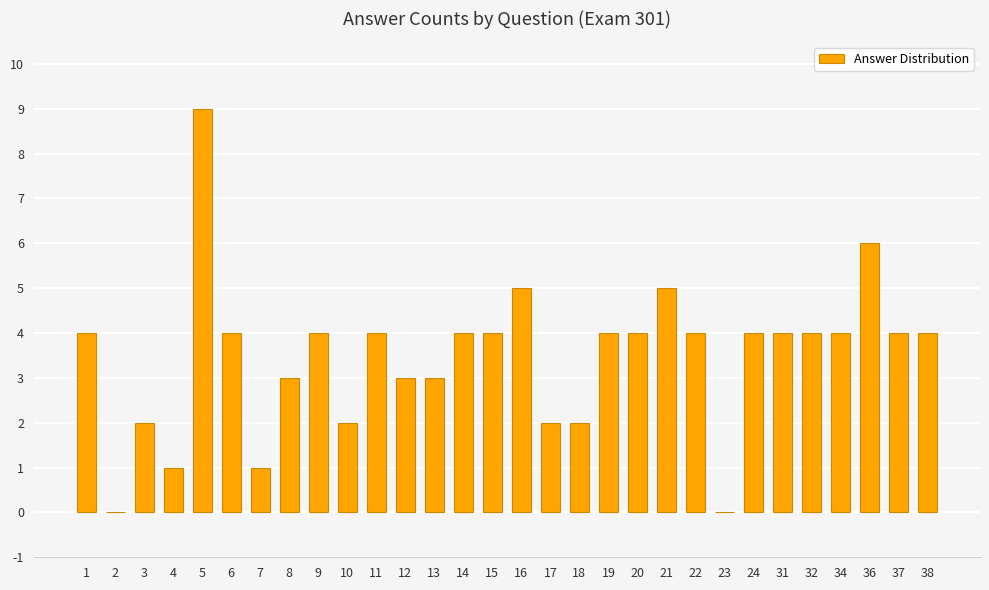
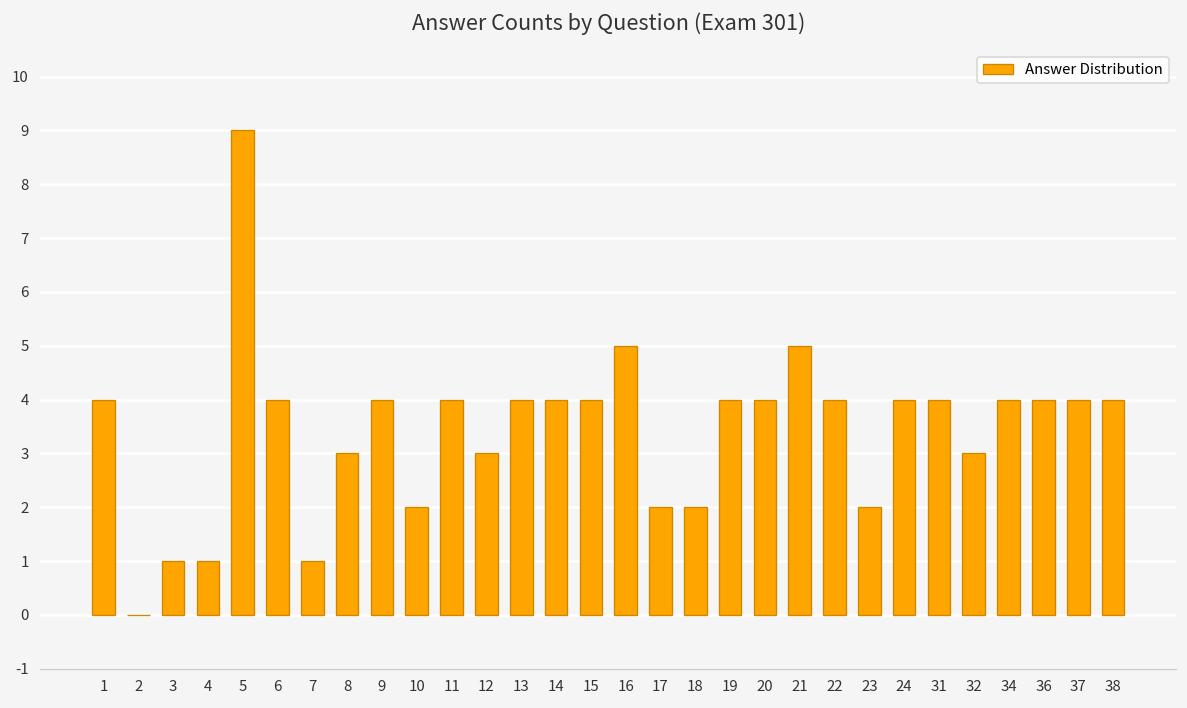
3: 2 -> 1
13: 3 -> 4
23: 0 -> 2
32: 4 -> 3
36: 6 -> 4
